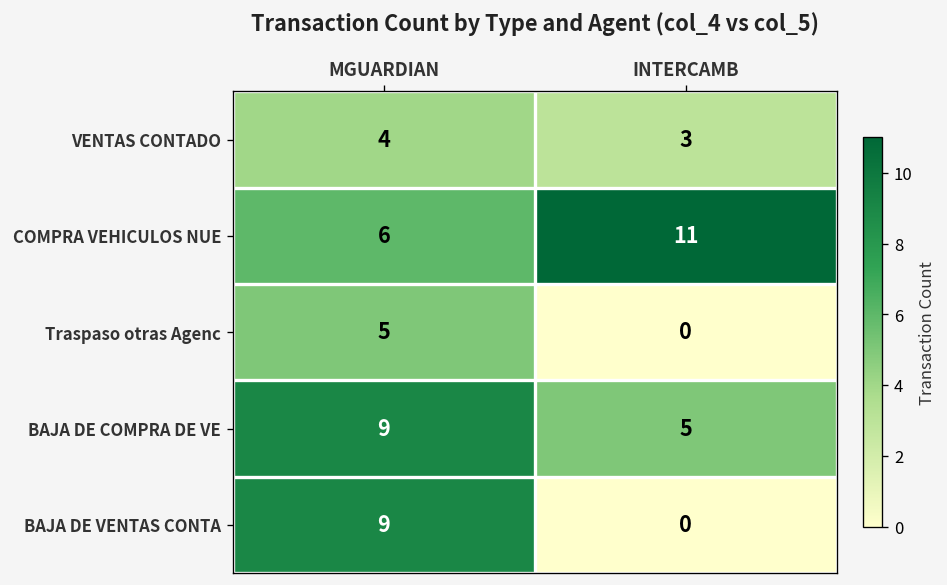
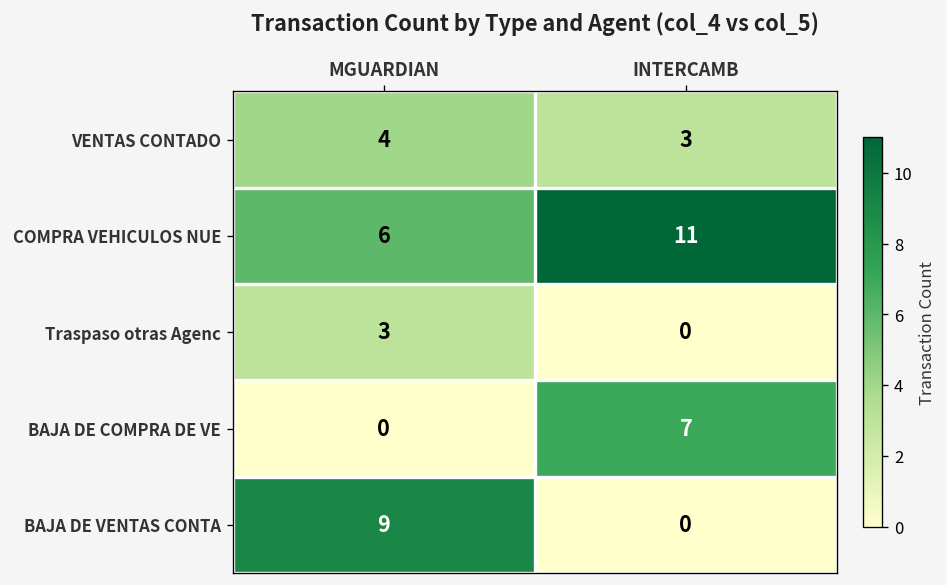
Traspaso otras Agenc, MGUARDIAN: 5 -> 3
BAJA DE COMPRA DE VE, MGUARDIAN: 9 -> 0
BAJA DE COMPRA DE VE, INTERCAMB: 5 -> 7
